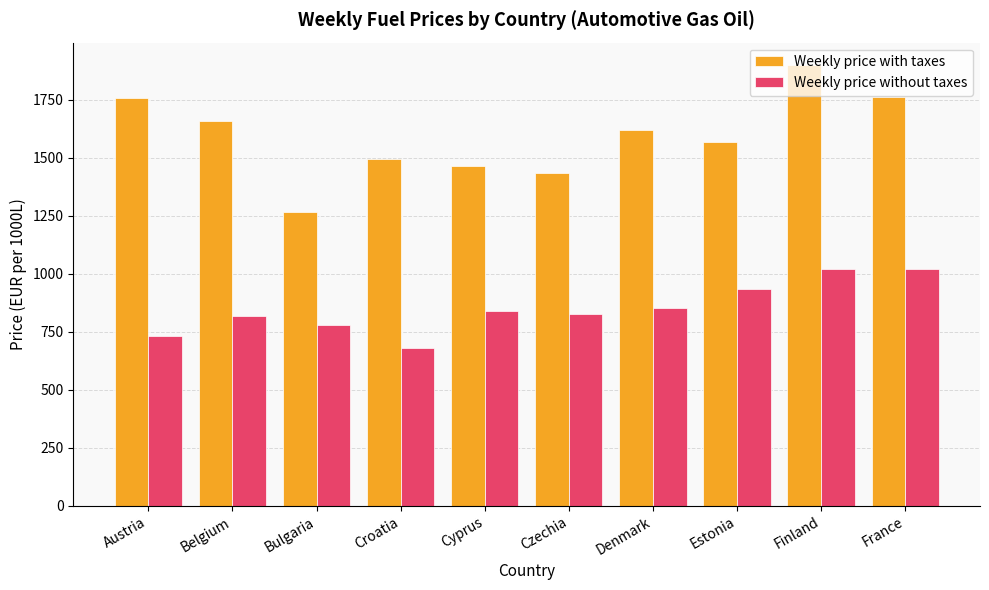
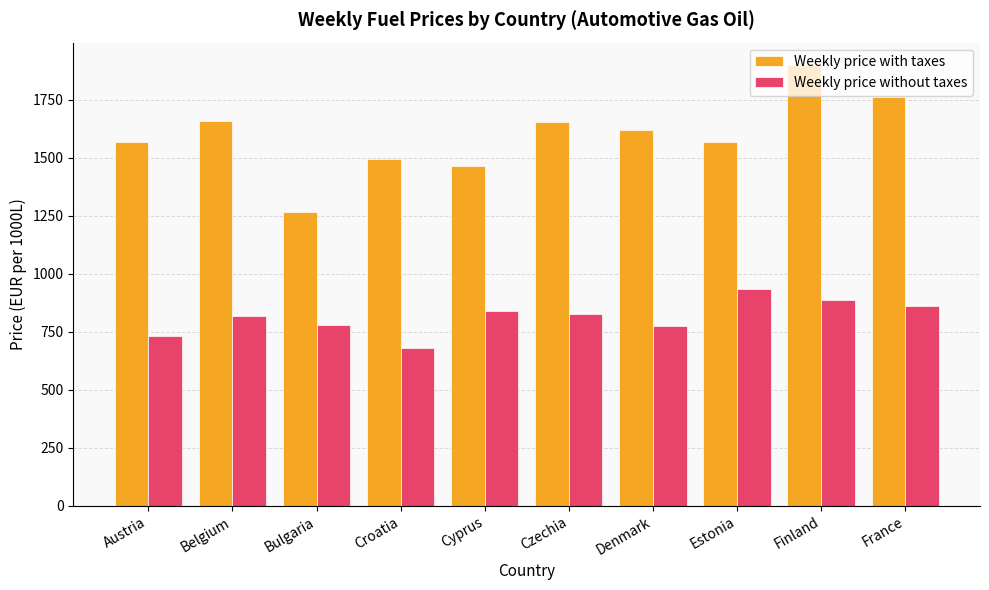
Weekly price with taxes, Austria: 1760 -> 1570
Weekly price with taxes, Czechia: 1430 -> 1660
Weekly price without taxes, Denmark: 850 -> 780
Weekly price without taxes, Finland: 1020 -> 890
Weekly price without taxes, France: 1020 -> 860
